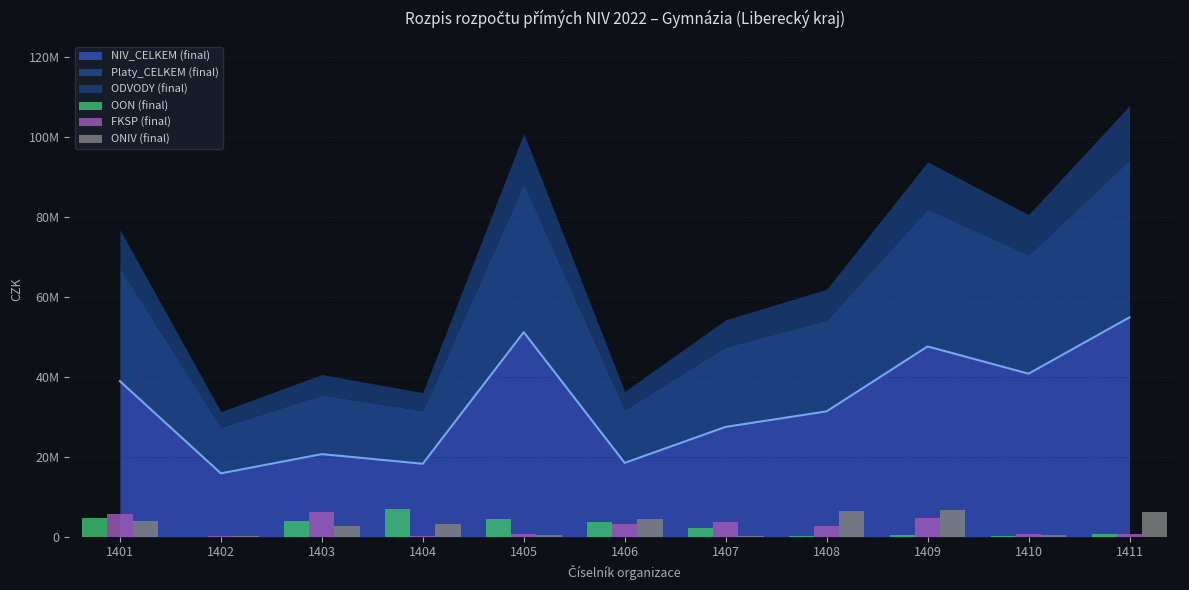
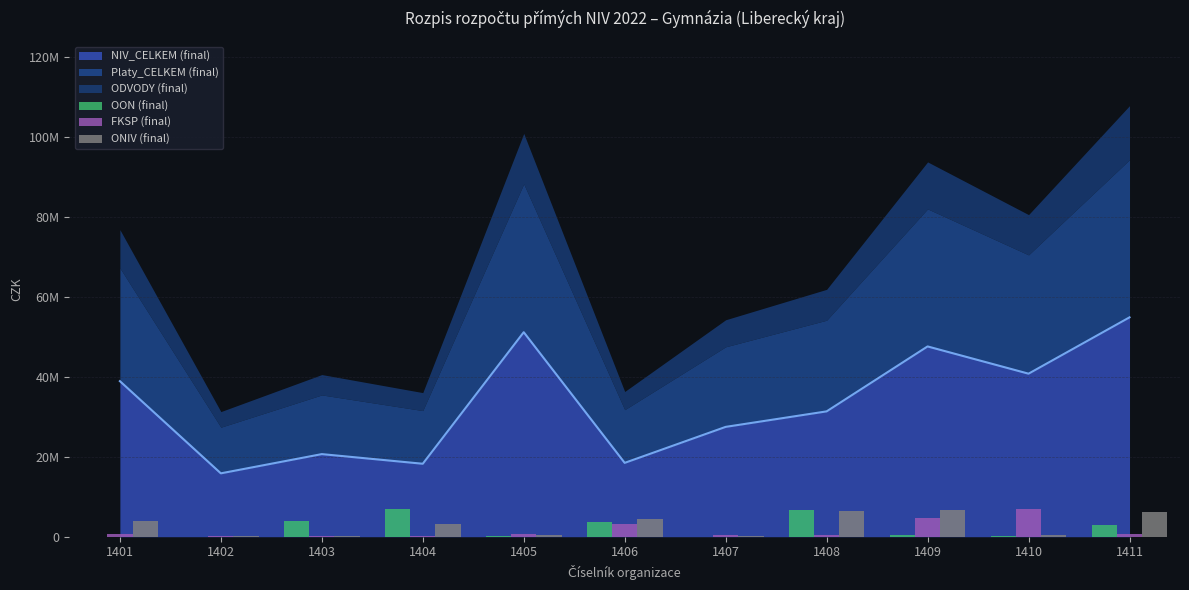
OON (final), 1401: 5000000 -> 0
FKSP (final), 1401: 6000000 -> 1000000
FKSP (final), 1403: 6000000 -> 0
ONIV (final), 1403: 3000000 -> 0
OON (final), 1405: 4000000 -> 0
OON (final), 1407: 2000000 -> 0
FKSP (final), 1407: 4000000 -> 0
OON (final), 1408: 0 -> 7000000
FKSP (final), 1408: 3000000 -> 0
FKSP (final), 1410: 1000000 -> 7000000
OON (final), 1411: 1000000 -> 3000000
